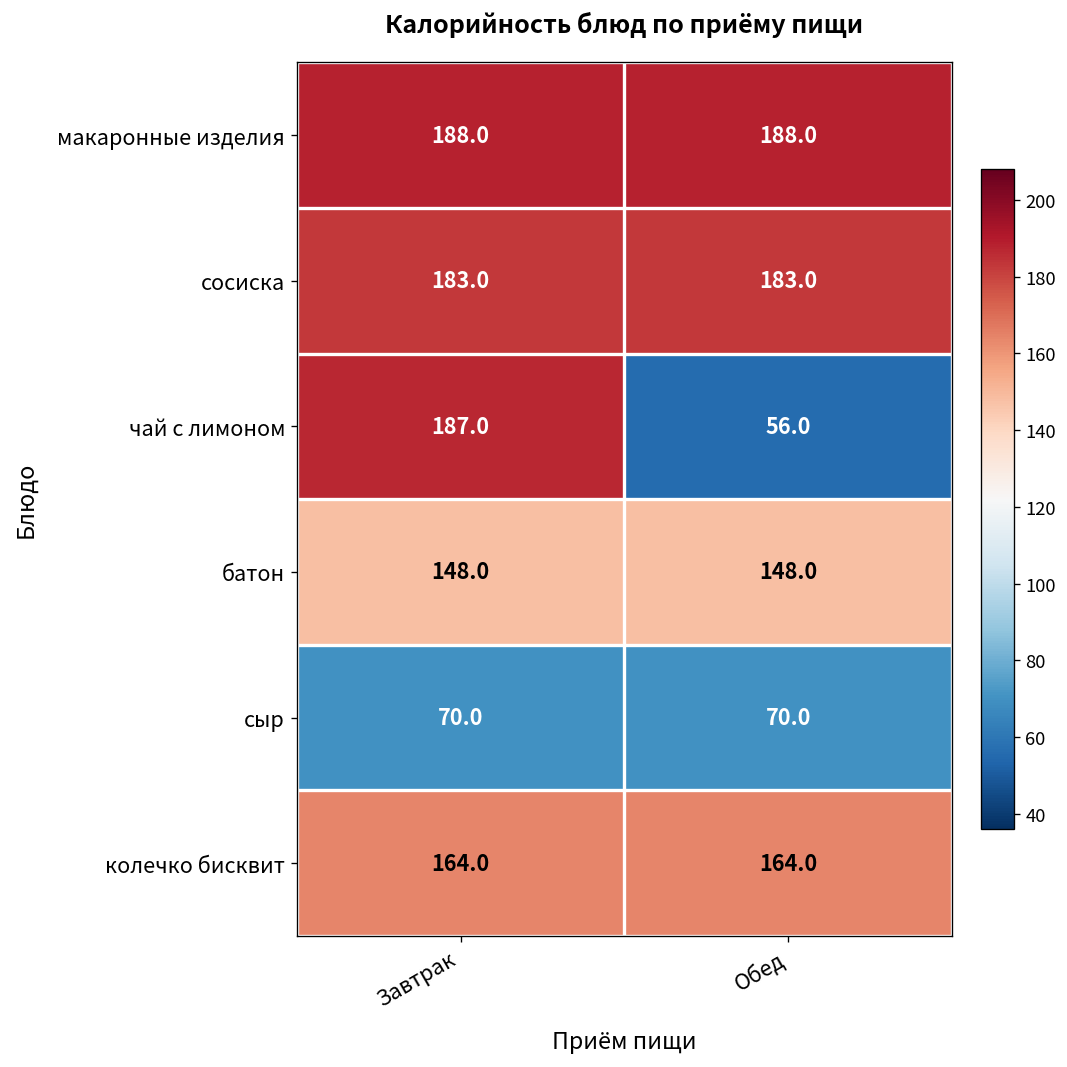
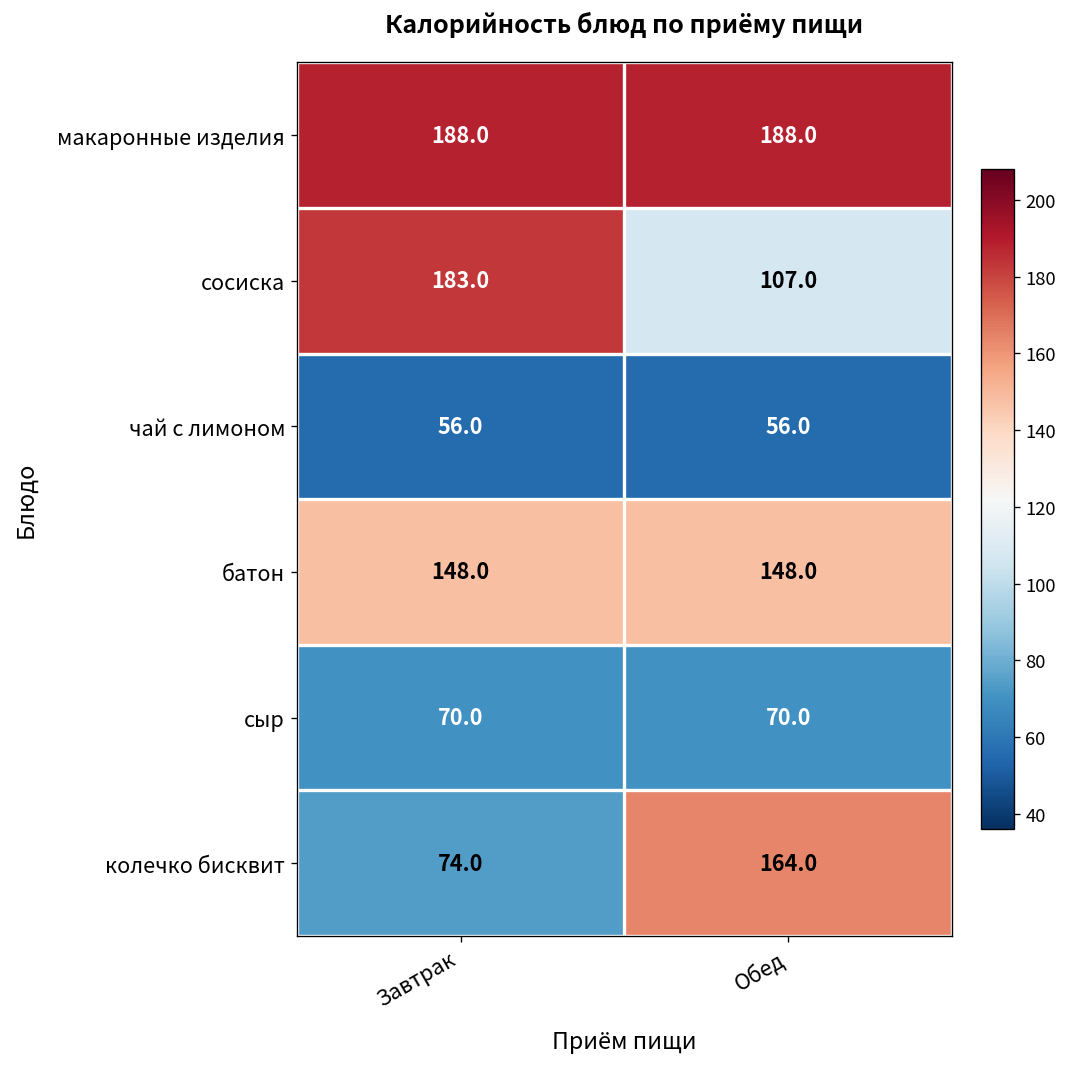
сосиска, Обед: 183.0 -> 107.0
чай с лимоном, Завтрак: 187.0 -> 56.0
колечко бисквит, Завтрак: 164.0 -> 74.0
